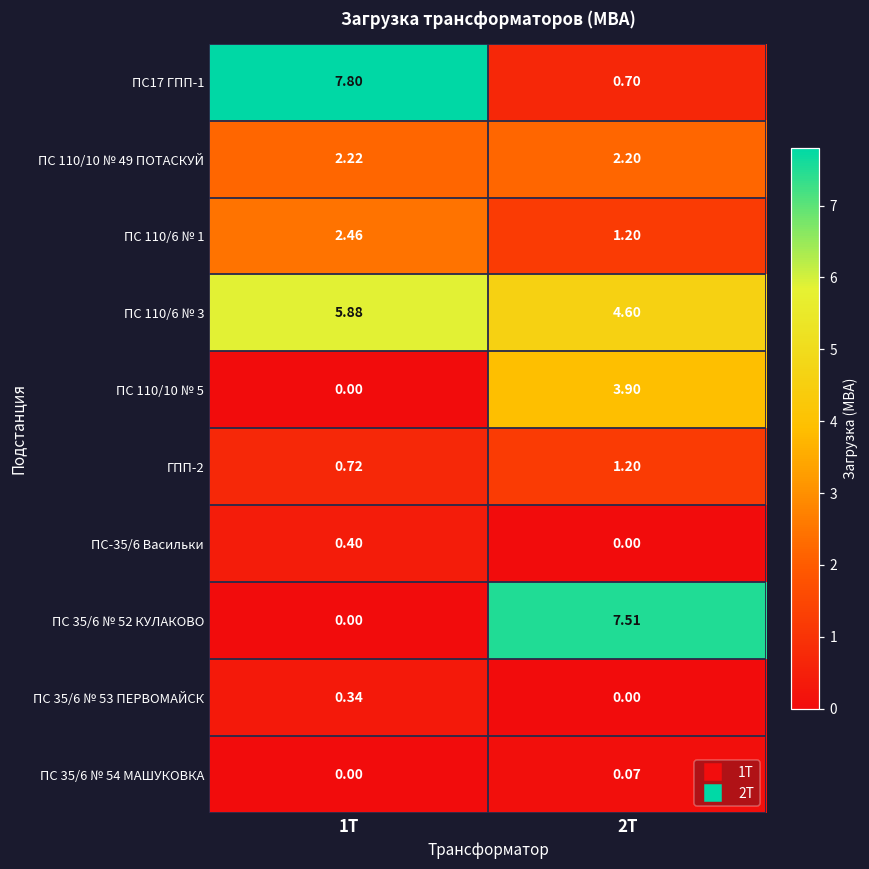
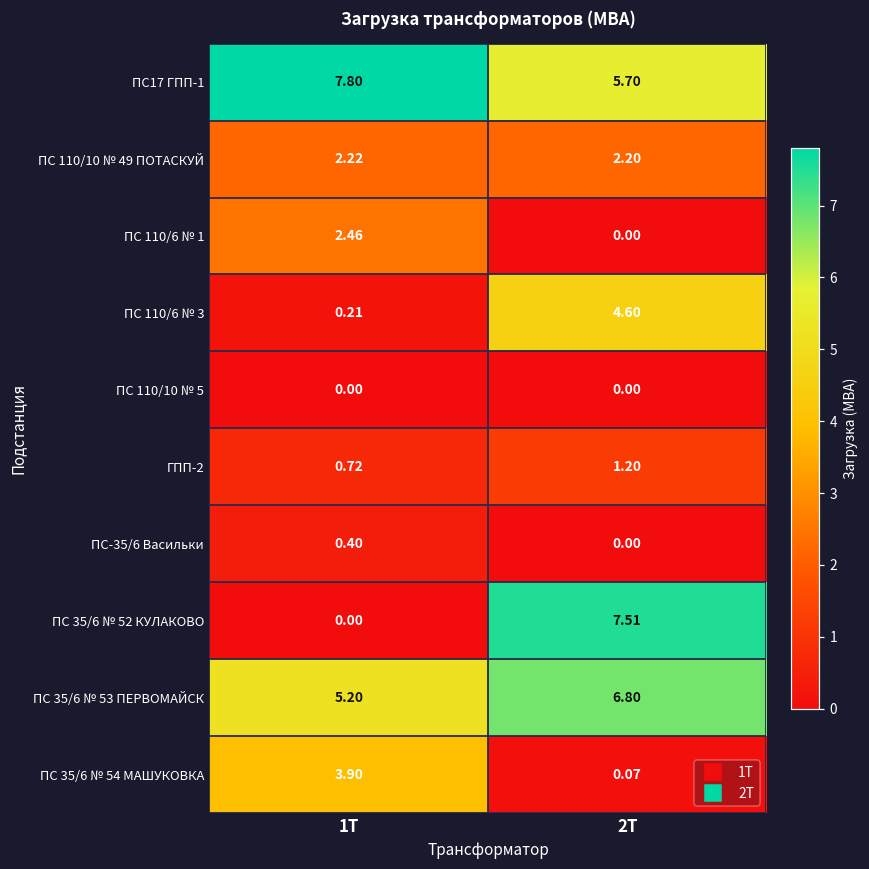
ПС17 ГПП-1, 2Т: 0.70 -> 5.70
ПС 110/6 № 1, 2Т: 1.20 -> 0.00
ПС 110/6 № 3, 1Т: 5.88 -> 0.21
ПС 110/10 № 5, 2Т: 3.90 -> 0.00
ПС 35/6 № 53 ПЕРВОМАЙСК, 1Т: 0.34 -> 5.20
ПС 35/6 № 53 ПЕРВОМАЙСК, 2Т: 0.00 -> 6.80
ПС 35/6 № 54 МАШУКОВКА, 1Т: 0.00 -> 3.90
